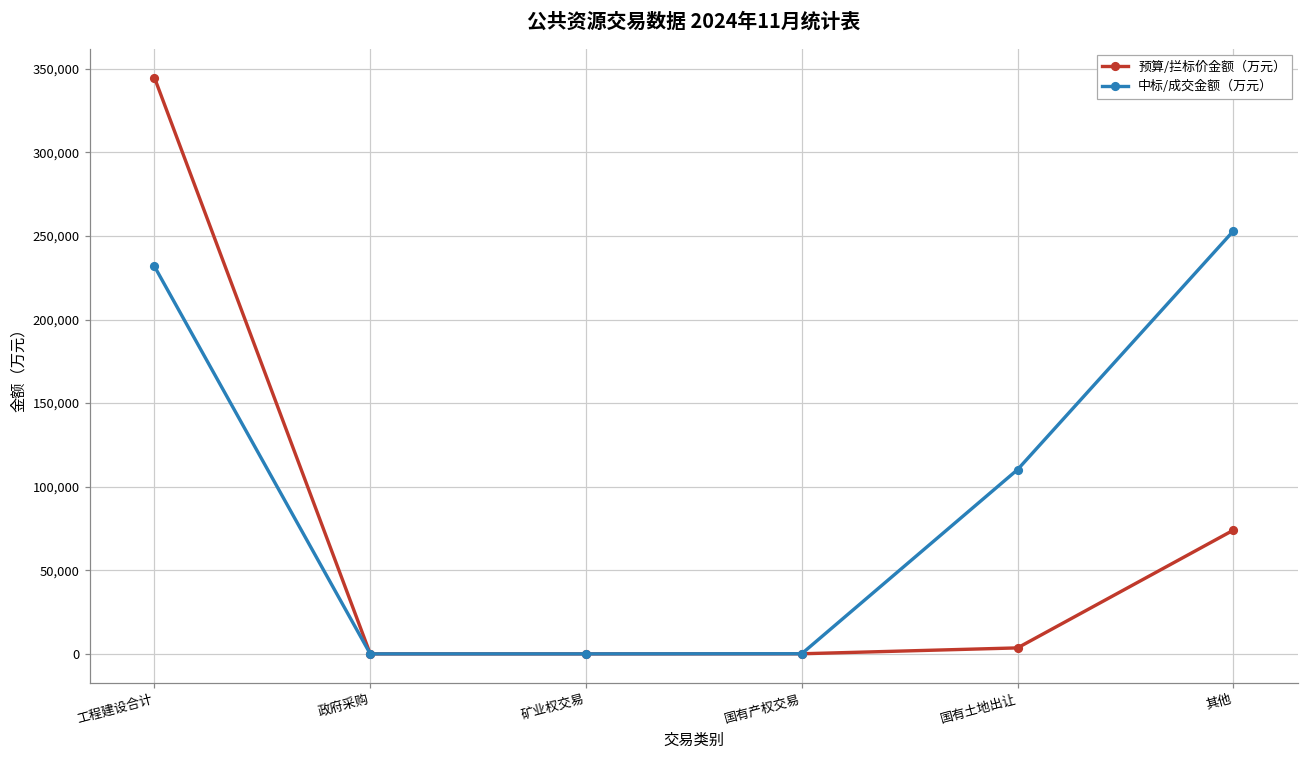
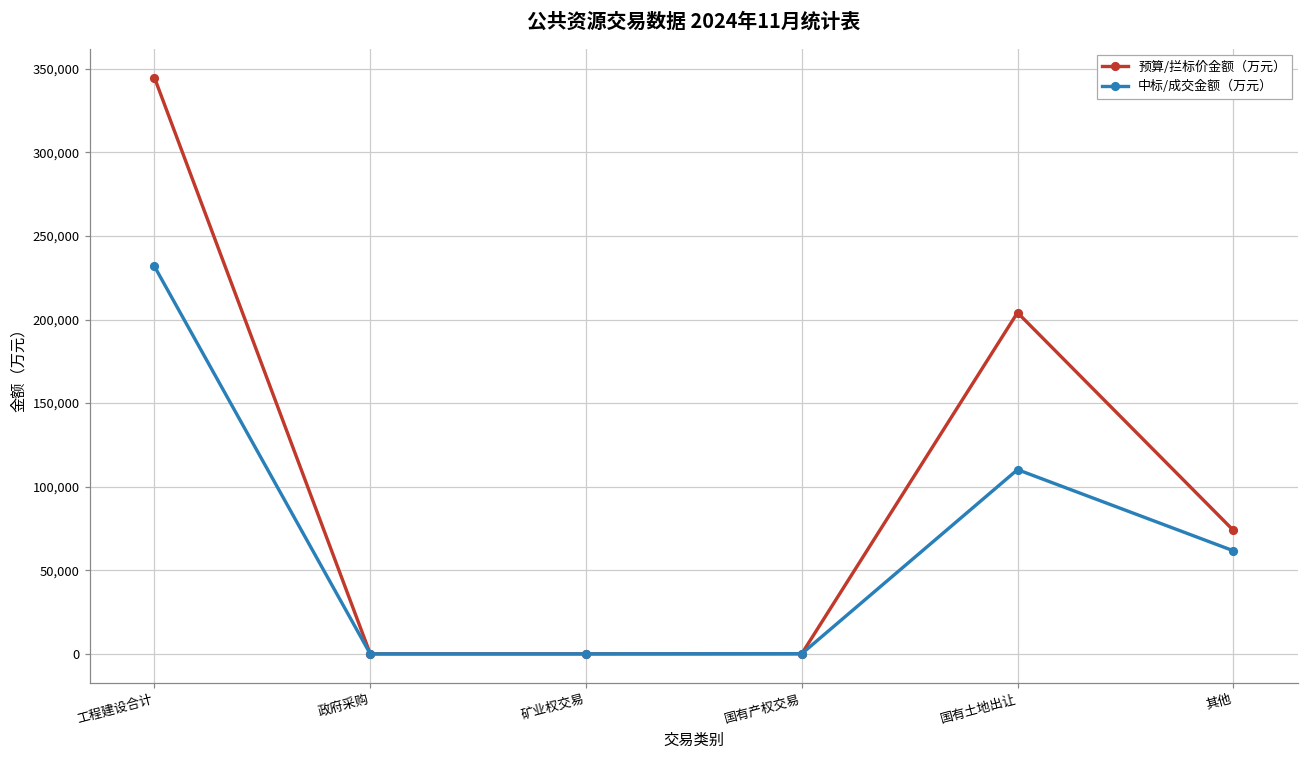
预算/拦标价金额（万元）, 国有土地出让: 4,000 -> 204,000
中标/成交金额（万元）, 其他: 253,000 -> 62,000
